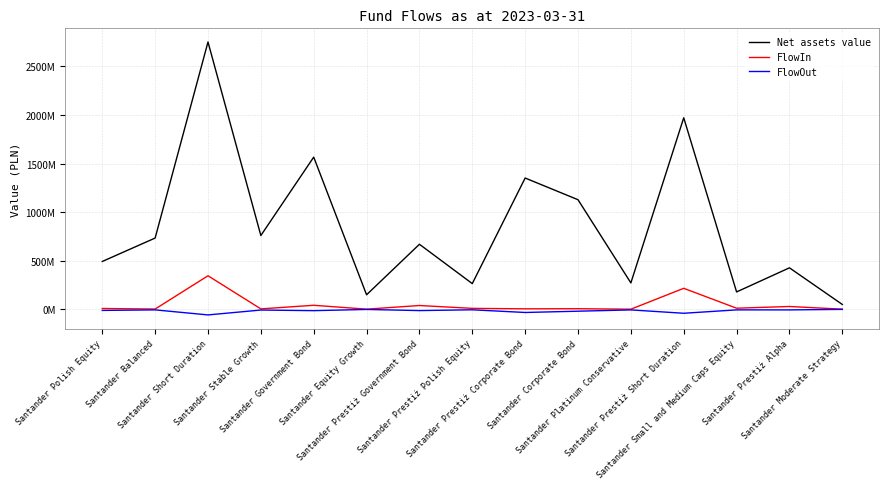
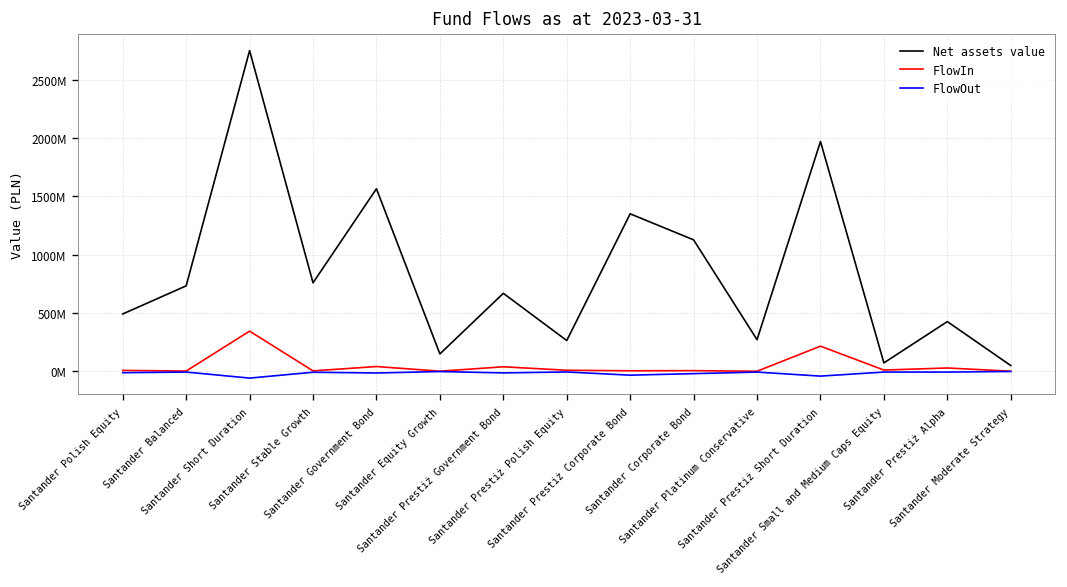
Net assets value, Santander Small and Medium Caps Equity: 200000000 -> 100000000
